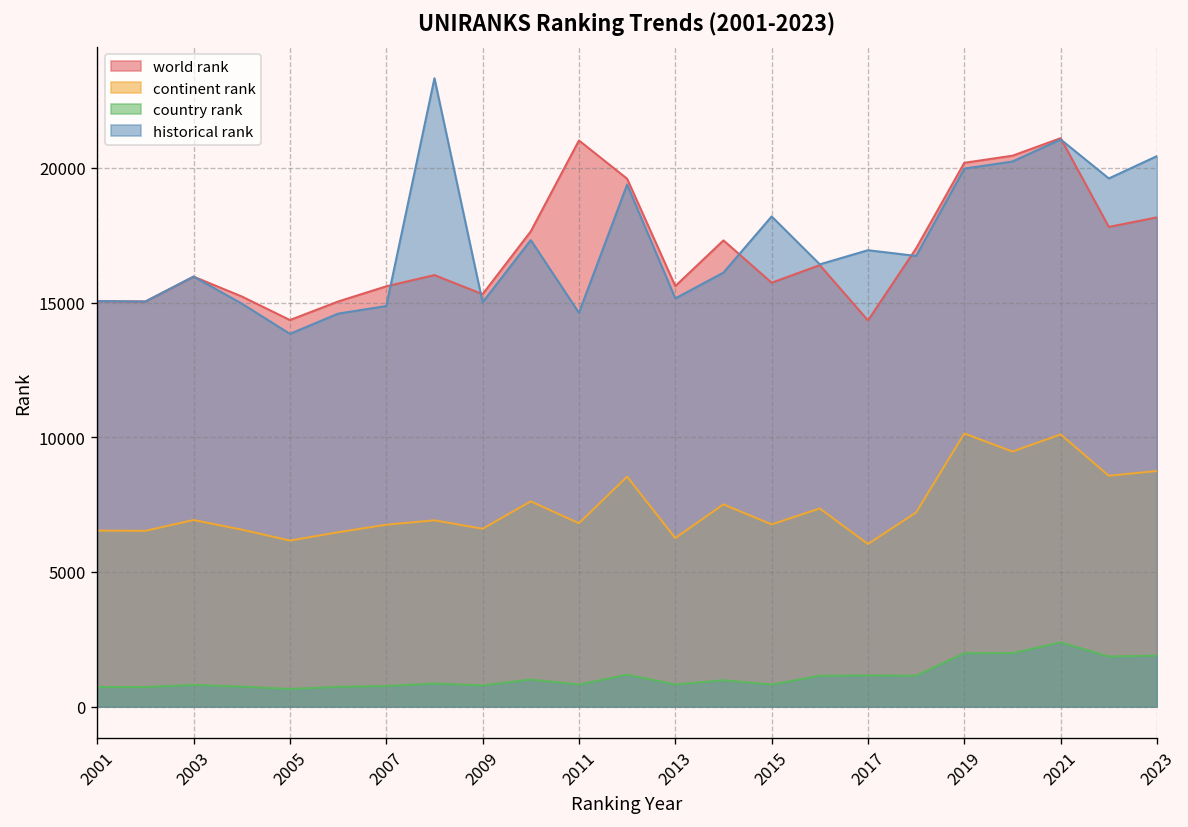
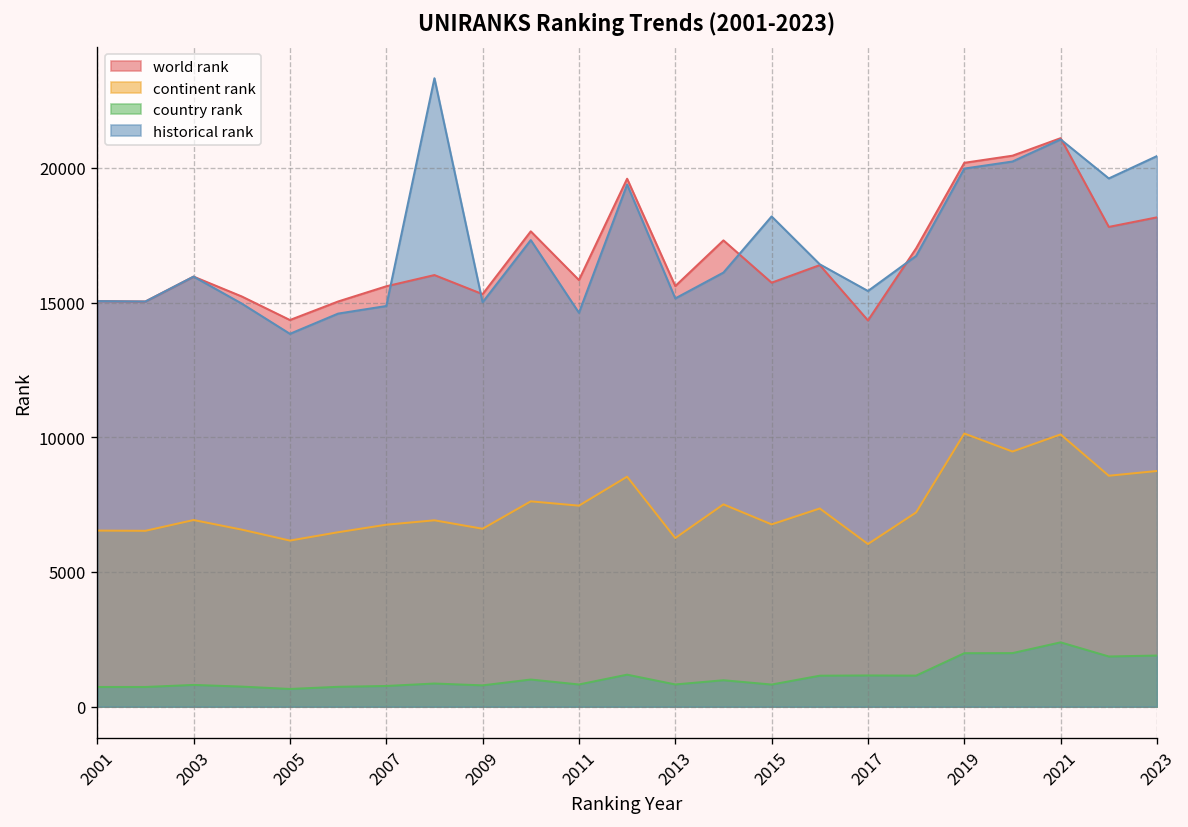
world rank, 2011: 21000 -> 15800
continent rank, 2011: 6800 -> 7500
historical rank, 2017: 16900 -> 15400
